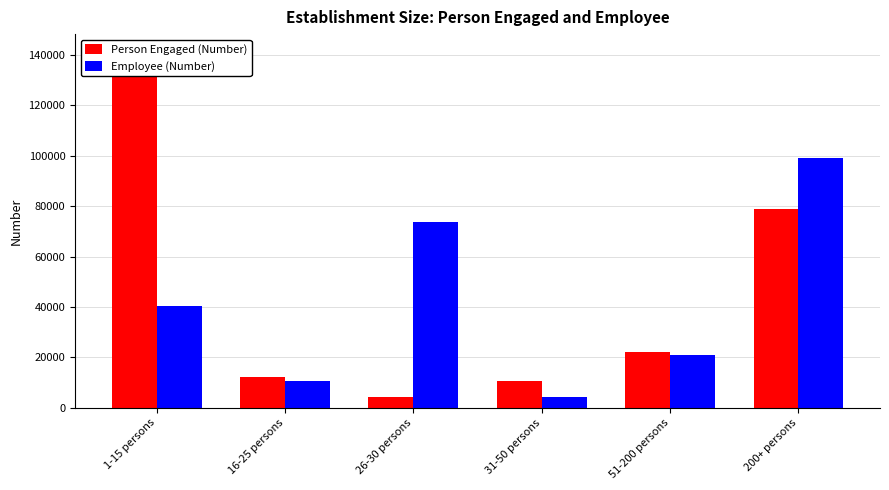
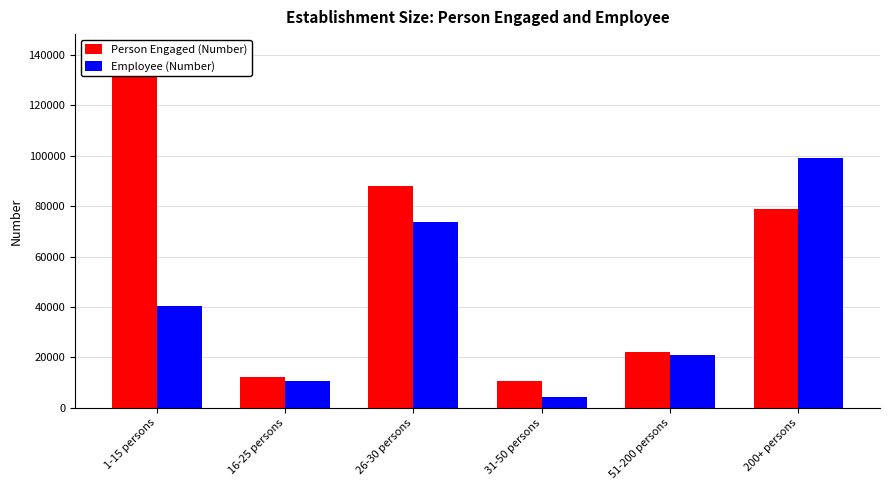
Person Engaged (Number), 26-30 persons: 4000 -> 88000
